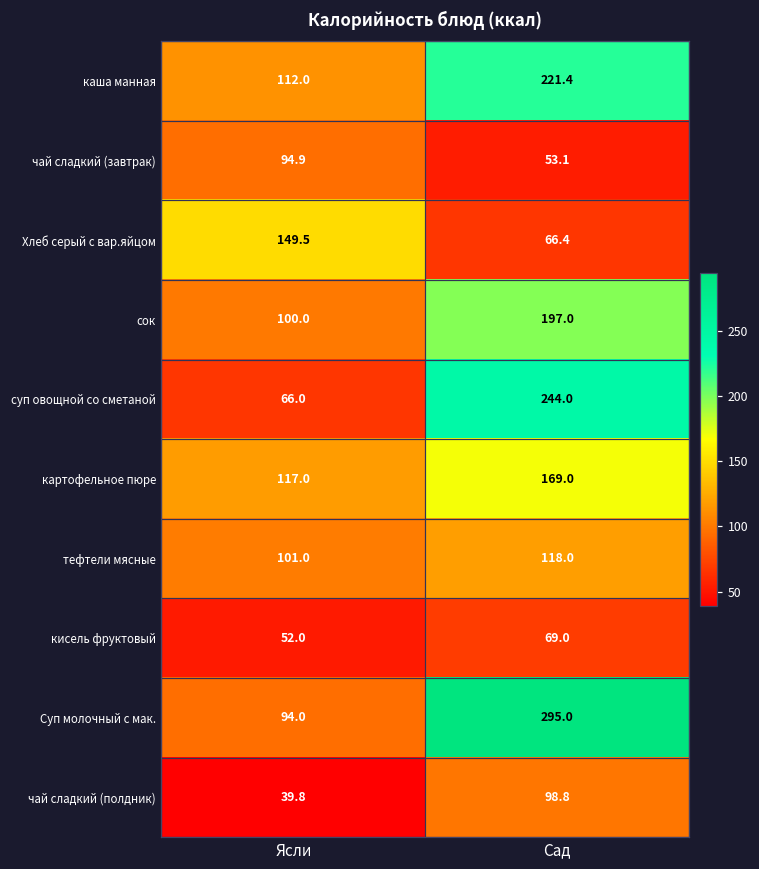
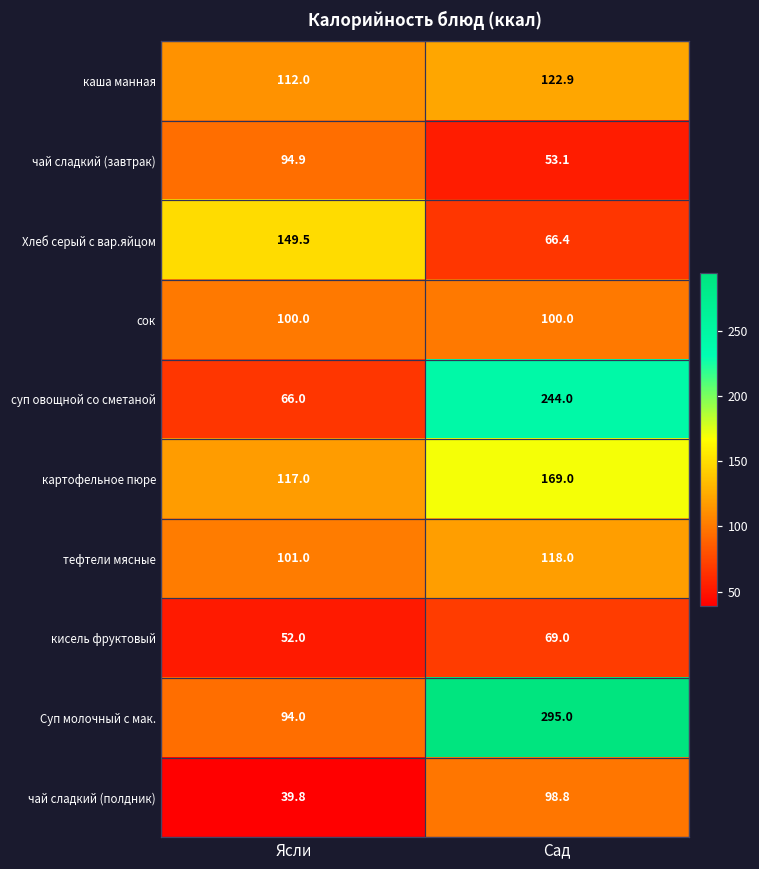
каша манная, Сад: 221.4 -> 122.9
сок, Сад: 197.0 -> 100.0
